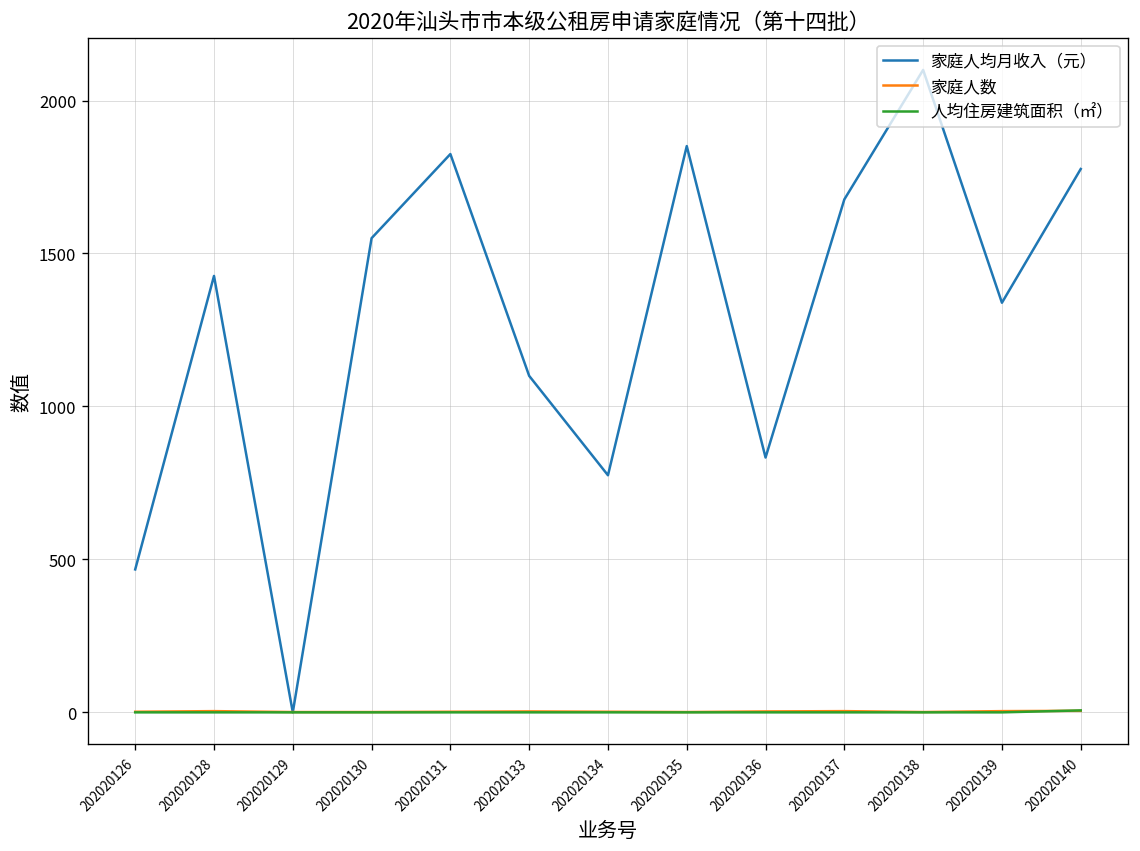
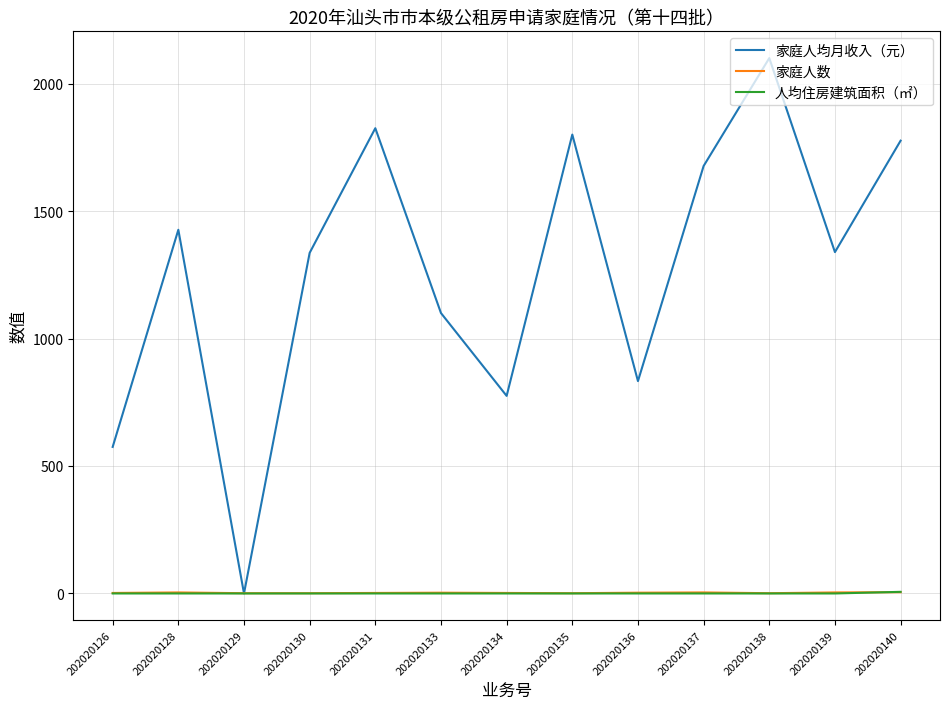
家庭人均月收入（元）, 202020126: 470 -> 570
家庭人均月收入（元）, 202020130: 1550 -> 1340
家庭人均月收入（元）, 202020135: 1850 -> 1800
